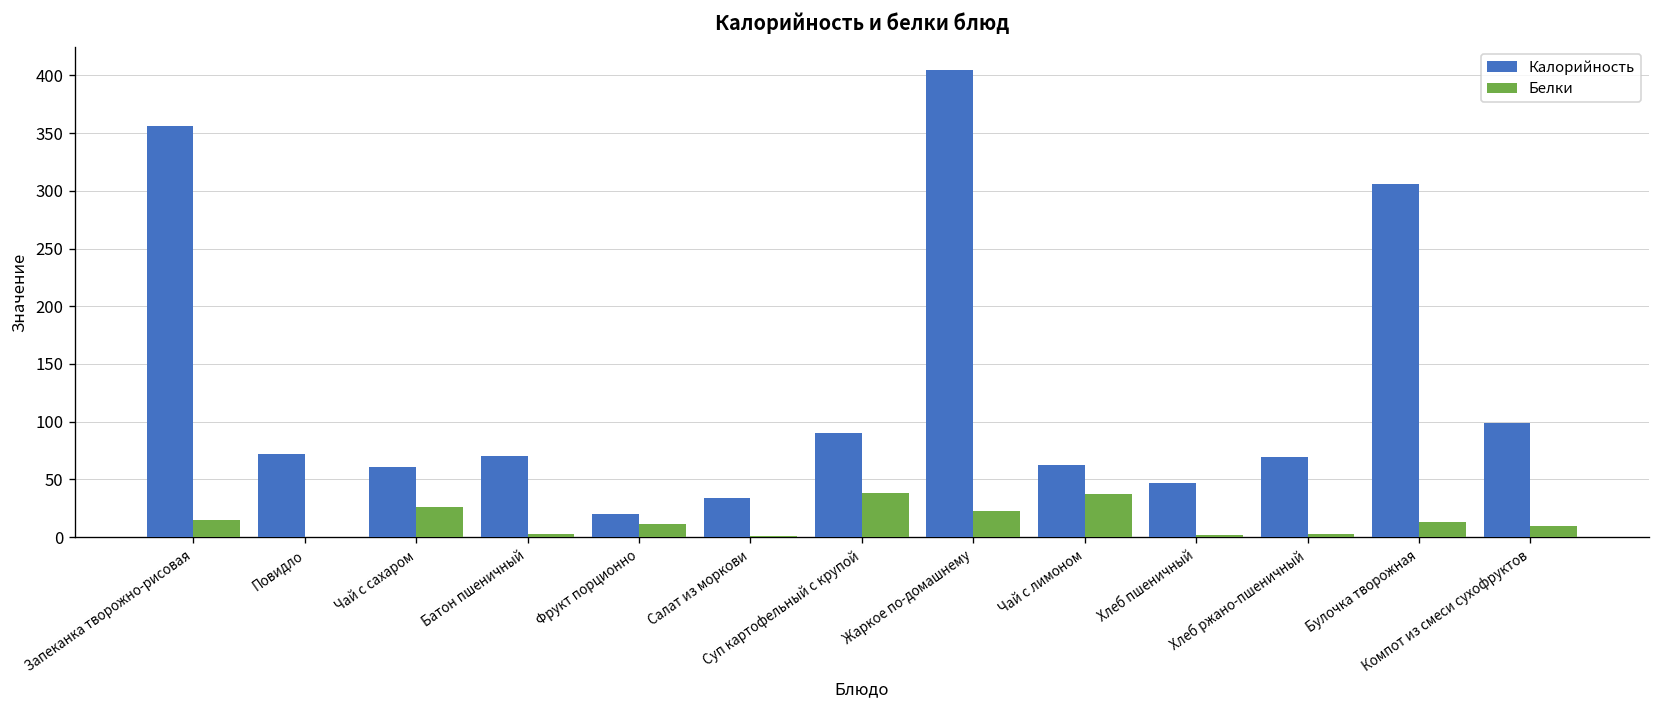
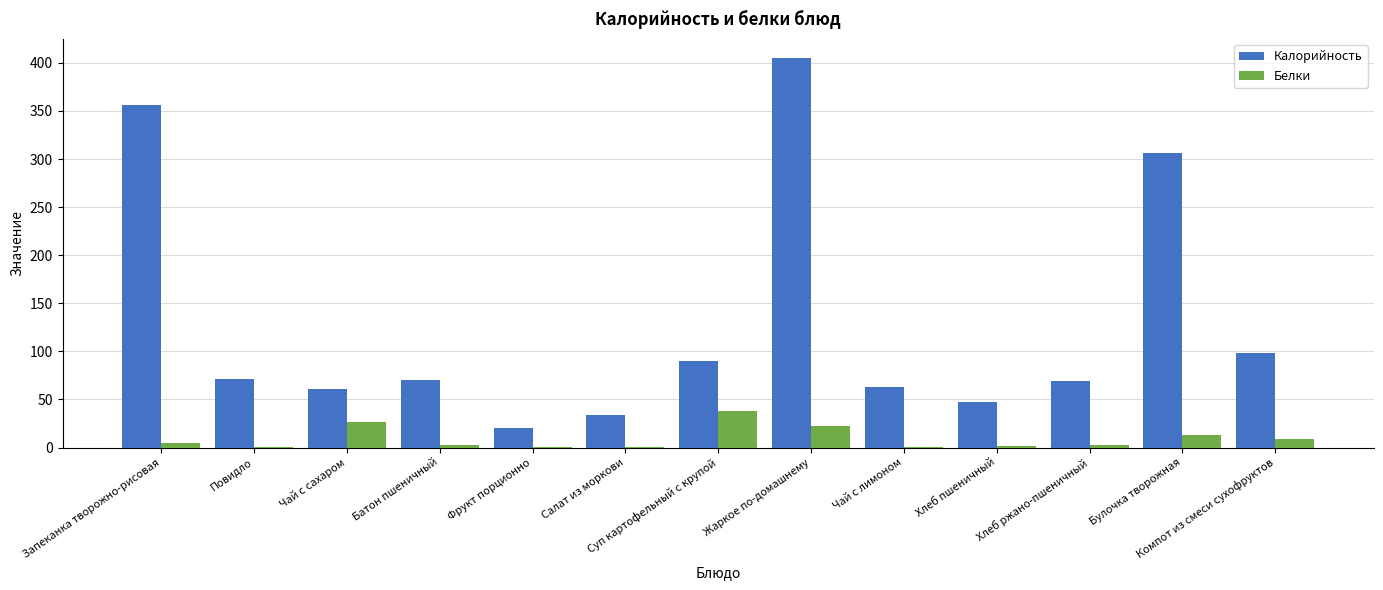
Белки, Запеканка творожно-рисовая: 20 -> 0
Белки, Фрукт порционно: 10 -> 0
Белки, Чай с лимоном: 40 -> 0
